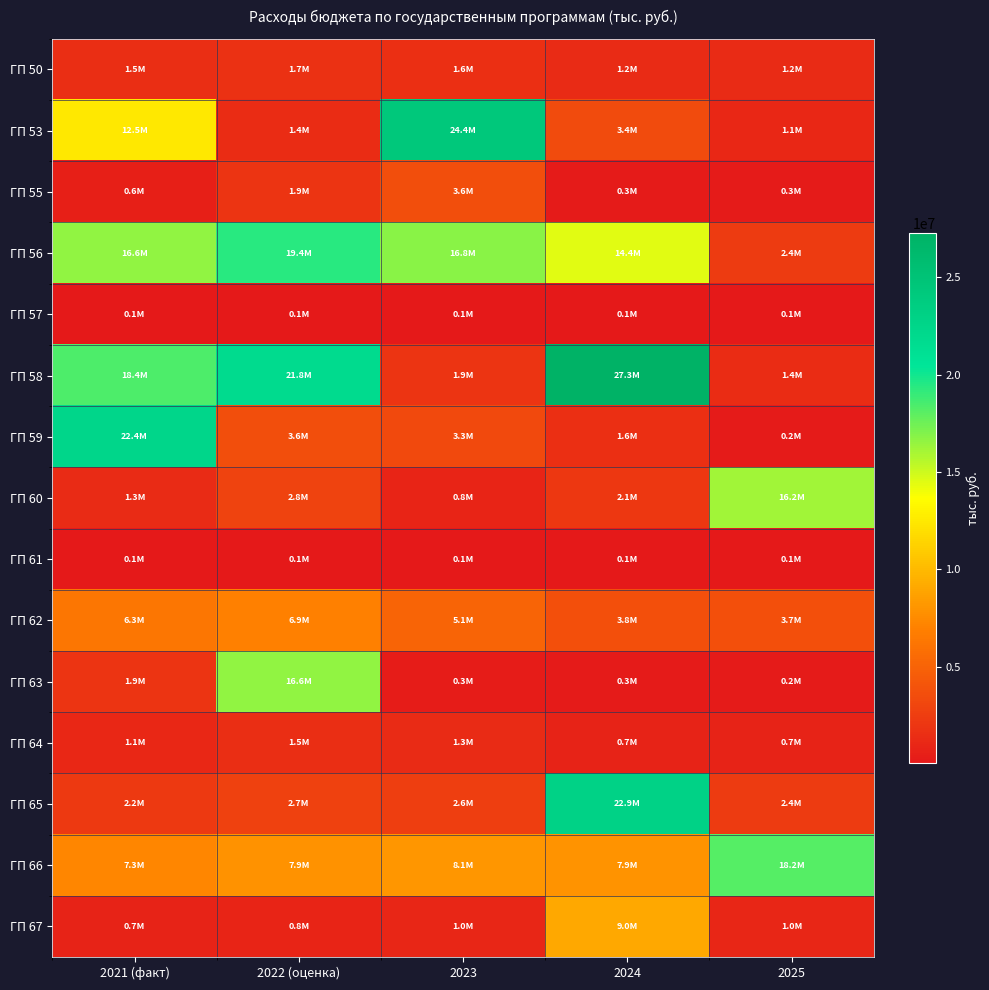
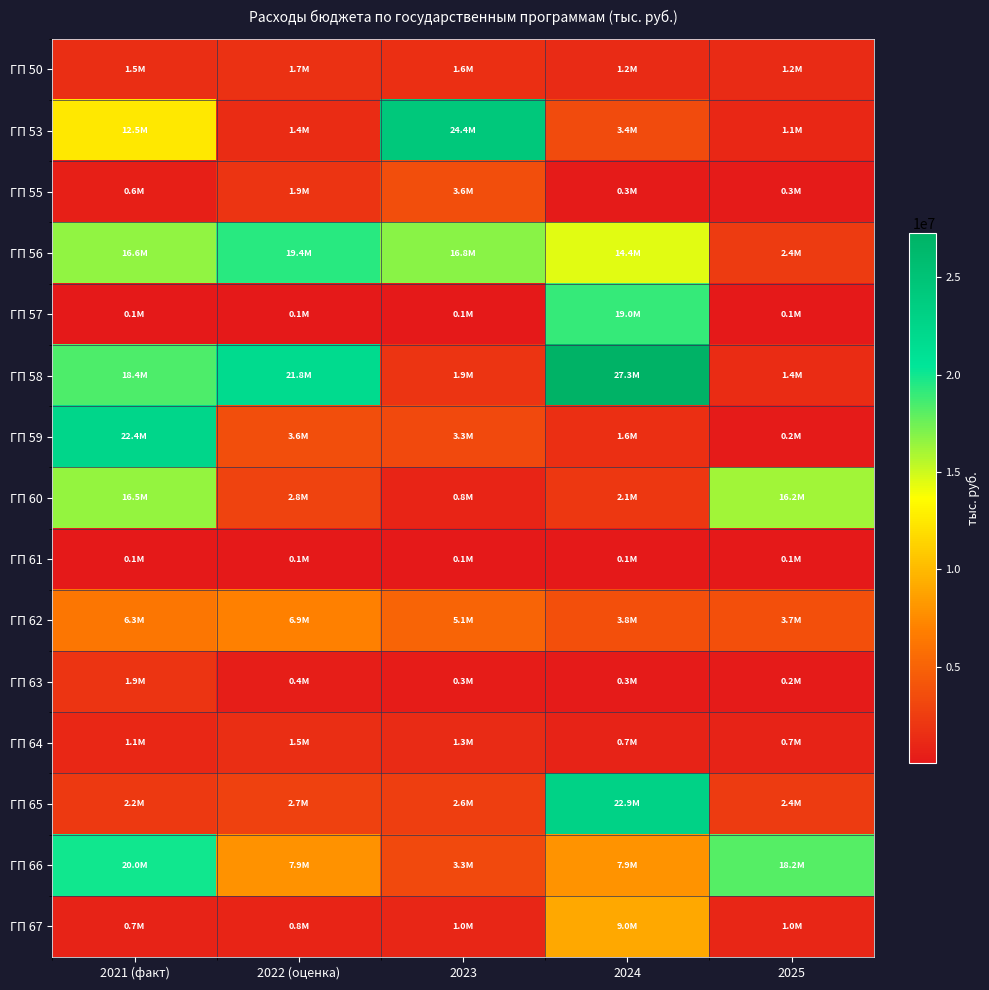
ГП 57, 2024: 0.1M -> 19.0M
ГП 60, 2021 (факт): 1.3M -> 16.5M
ГП 63, 2022 (оценка): 16.6M -> 0.4M
ГП 66, 2021 (факт): 7.3M -> 20.0M
ГП 66, 2023: 8.1M -> 3.3M
